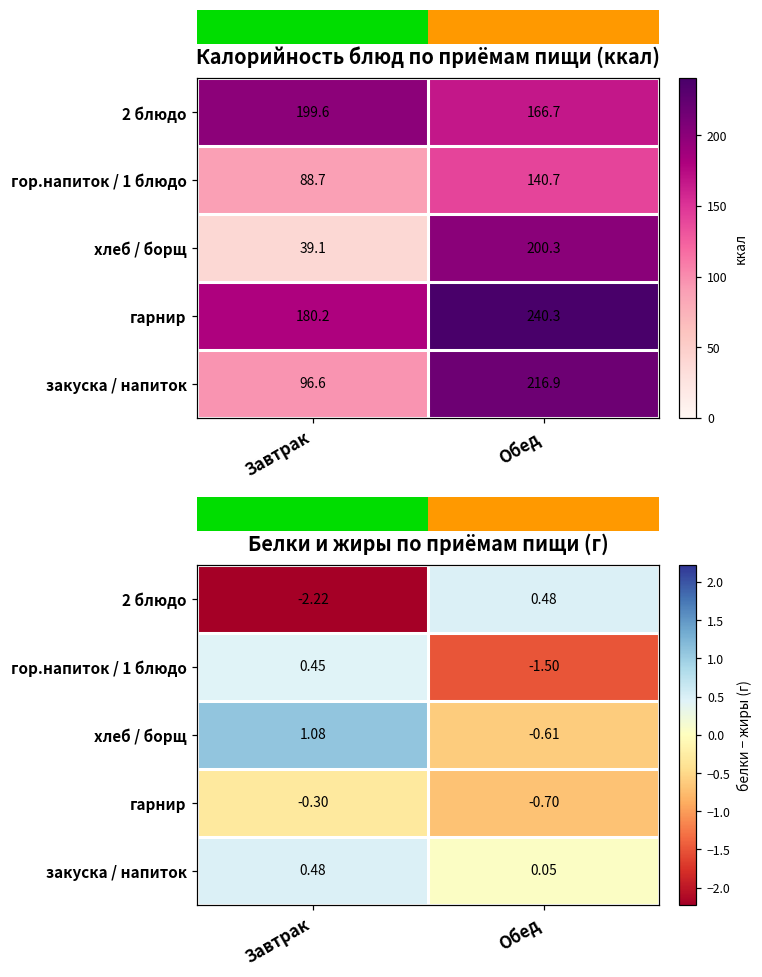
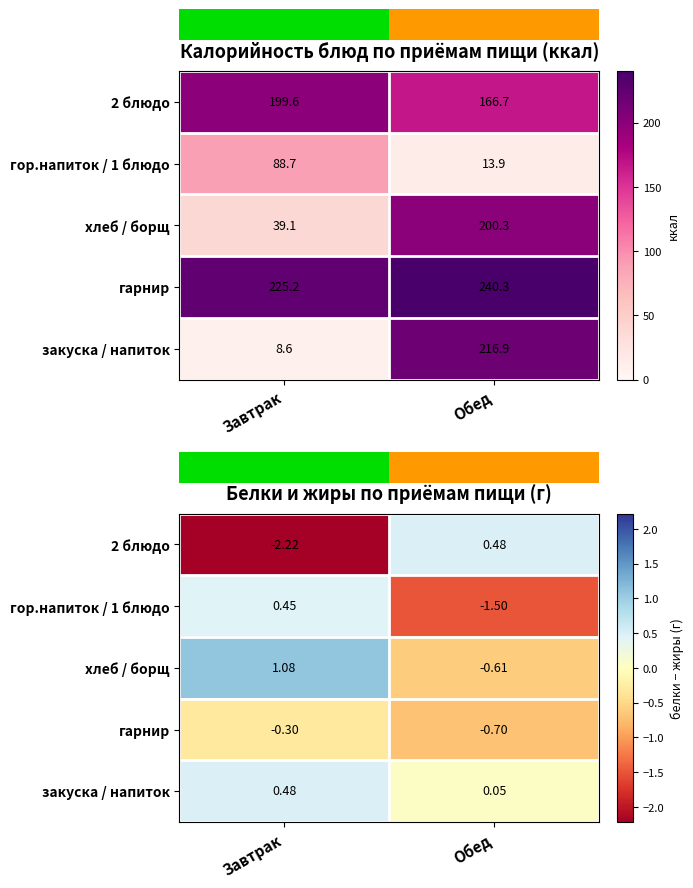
Калорийность блюд по приёмам пищи (ккал), гор.напиток / 1 блюдо, Обед: 140.7 -> 13.9
Калорийность блюд по приёмам пищи (ккал), гарнир, Завтрак: 180.2 -> 225.2
Калорийность блюд по приёмам пищи (ккал), закуска / напиток, Завтрак: 96.6 -> 8.6
